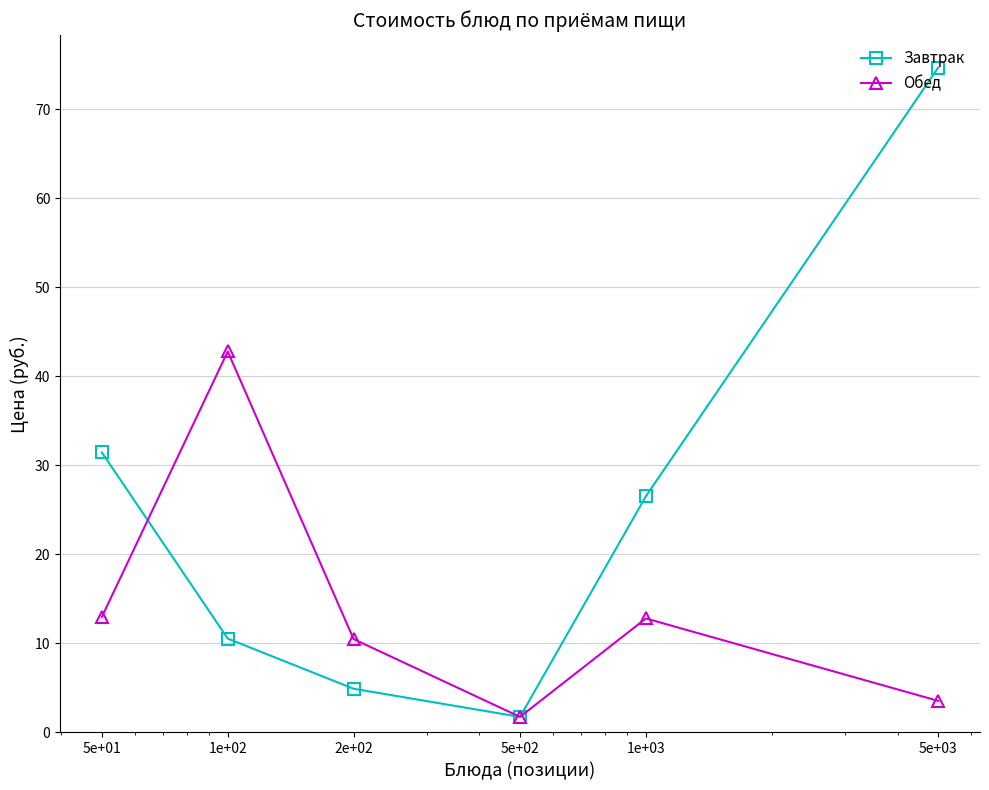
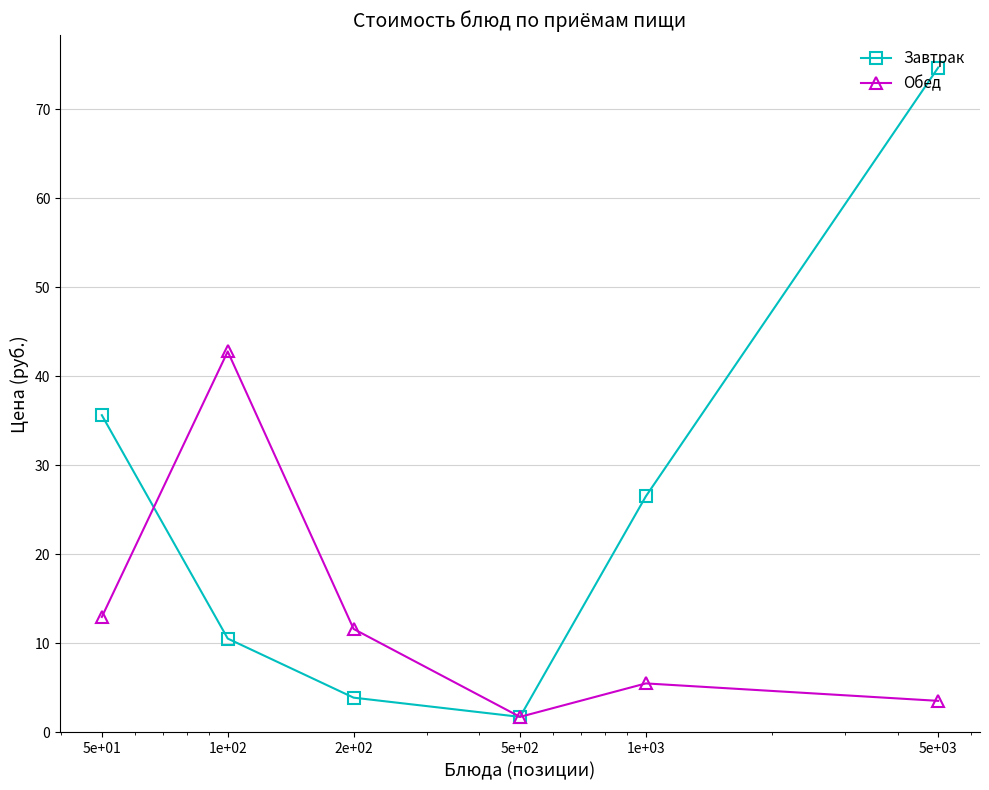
Завтрак, 5e+01: 31 -> 36
Завтрак, 2e+02: 5 -> 4
Обед, 2e+02: 10 -> 12
Обед, 1e+03: 13 -> 6
